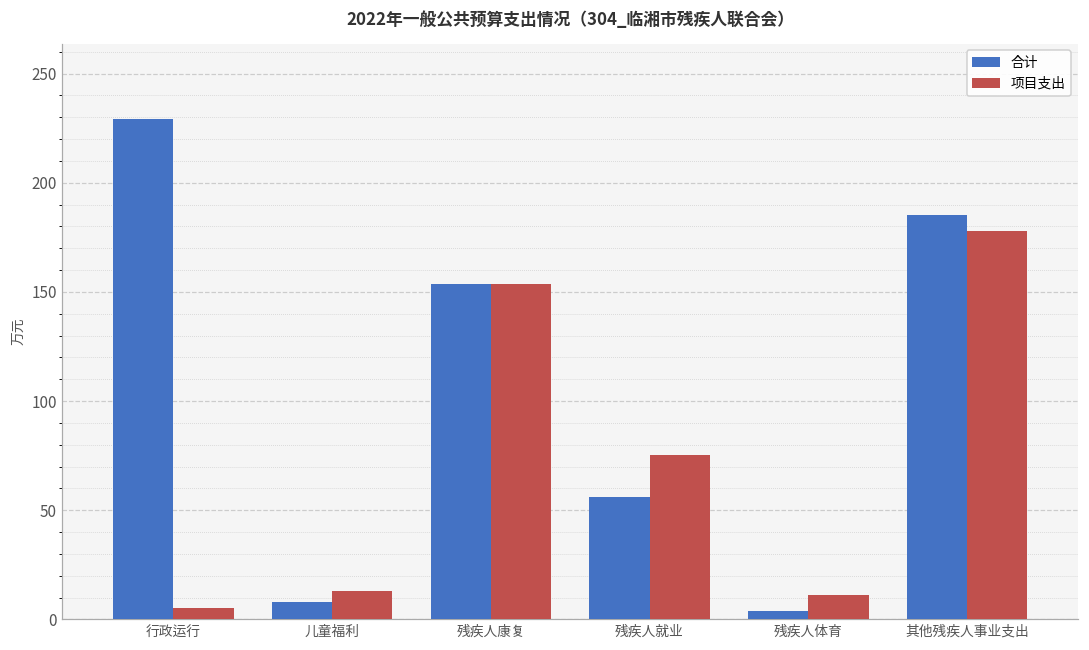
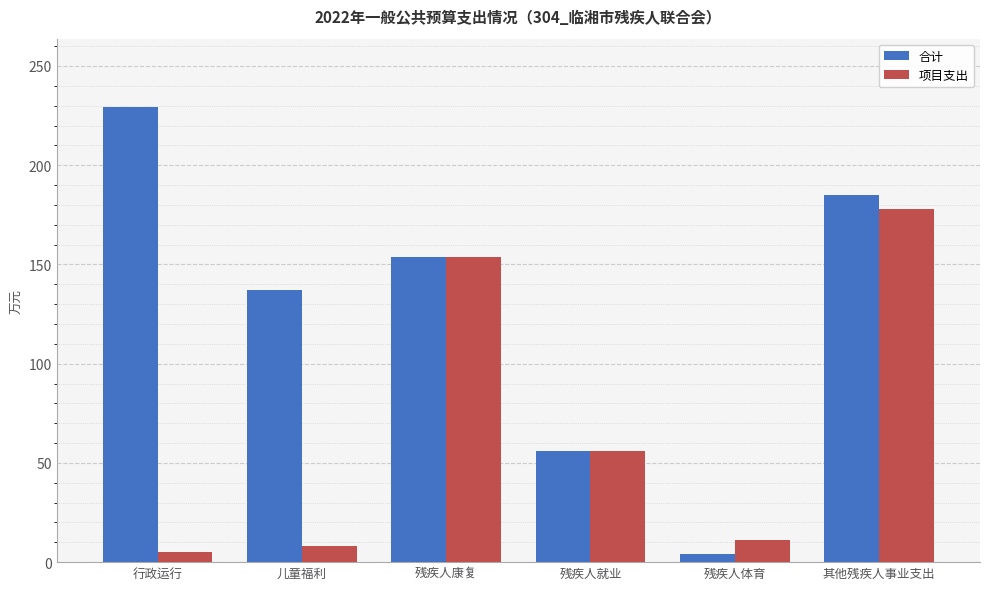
合计, 儿童福利: 8 -> 137
项目支出, 儿童福利: 13 -> 8
项目支出, 残疾人就业: 75 -> 56
